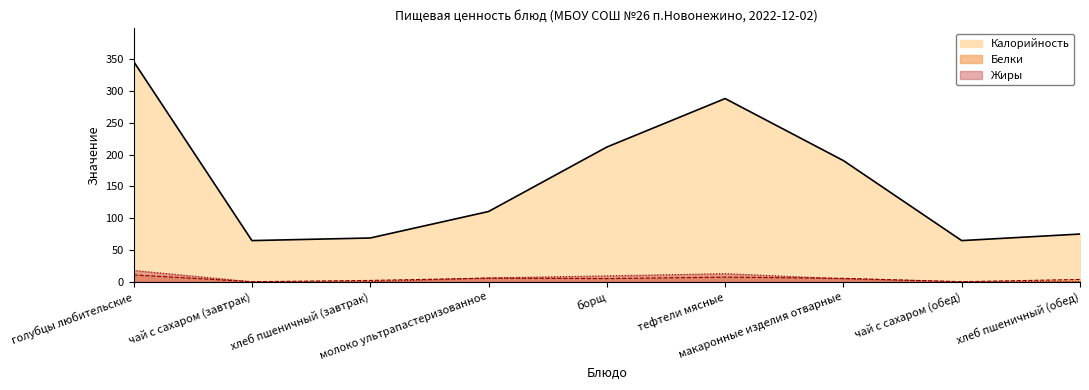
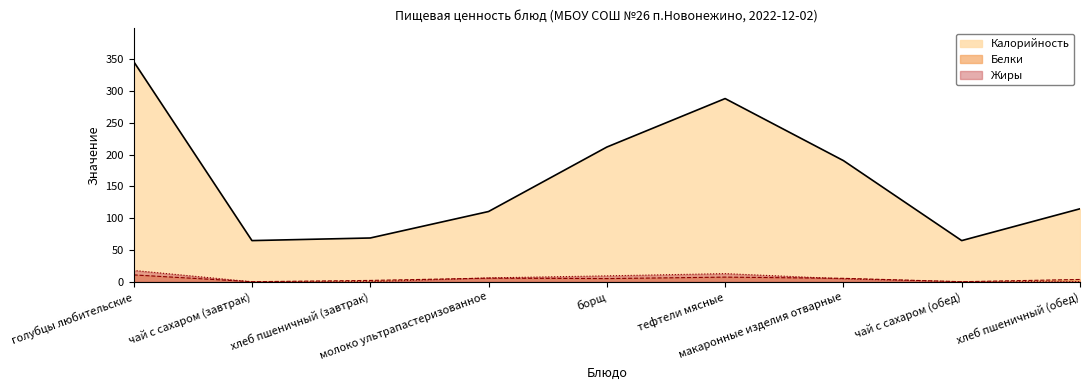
Калорийность, хлеб пшеничный (обед): 80 -> 110
